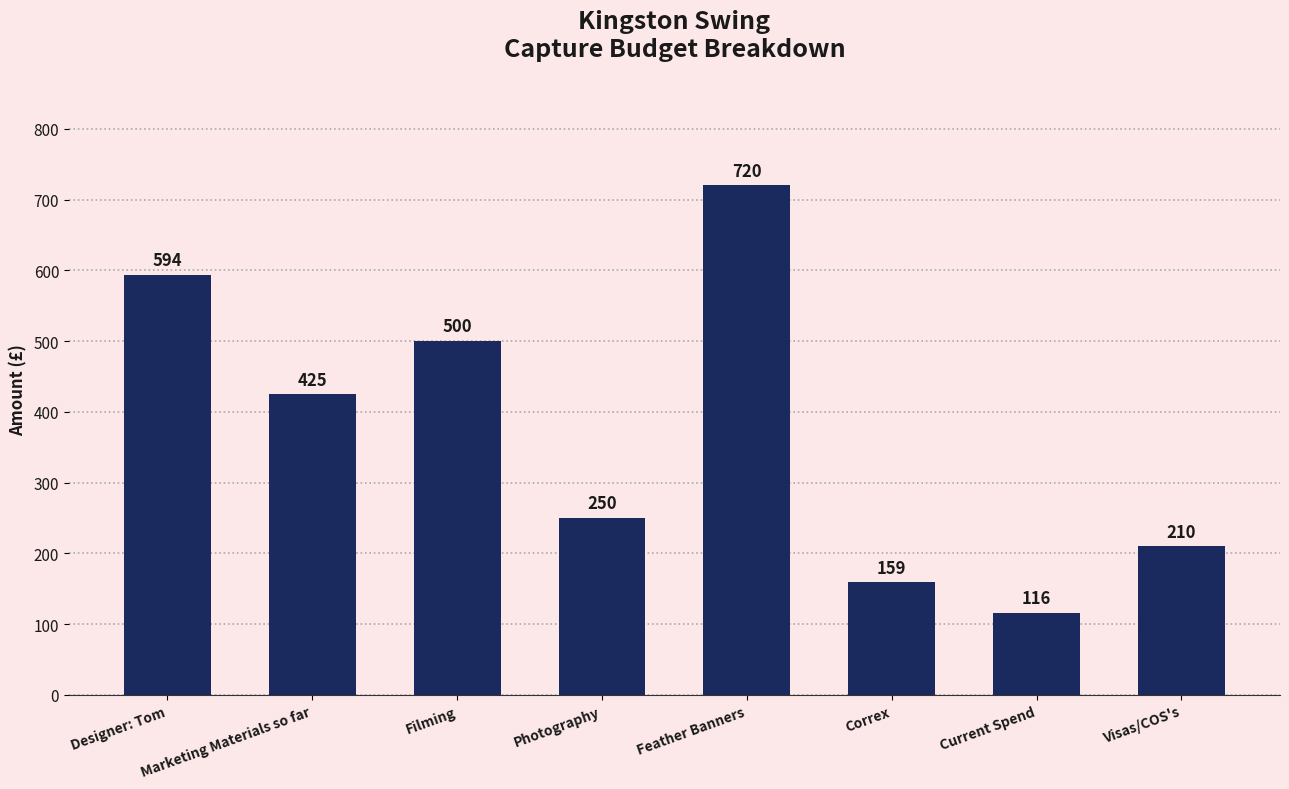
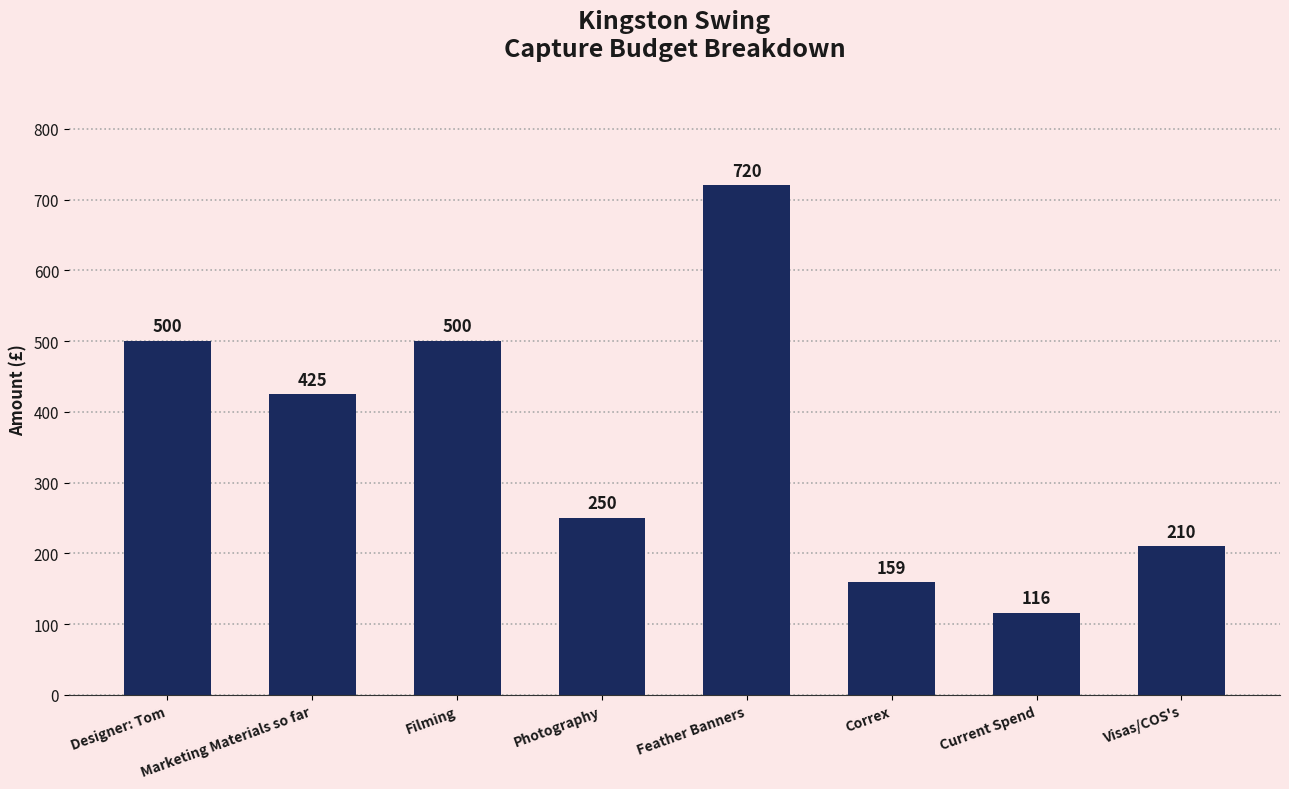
Designer: Tom: 594 -> 500
